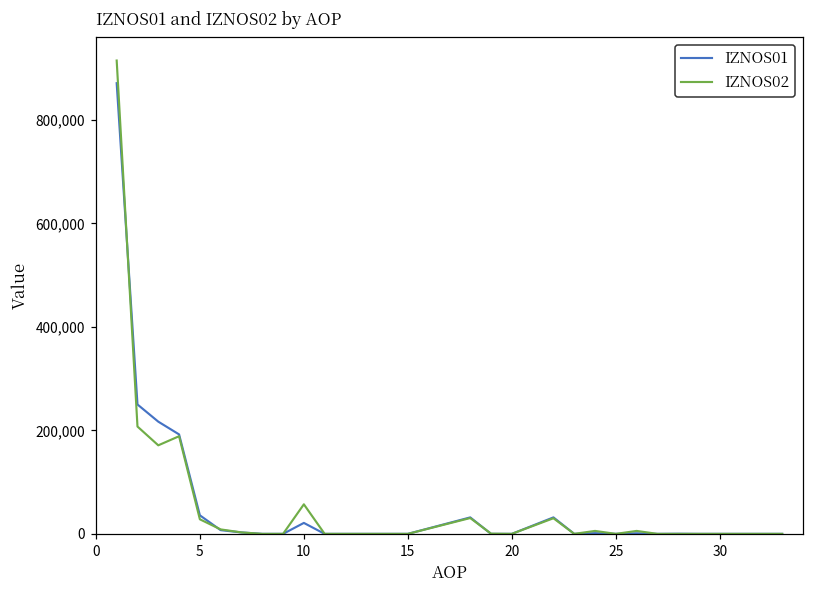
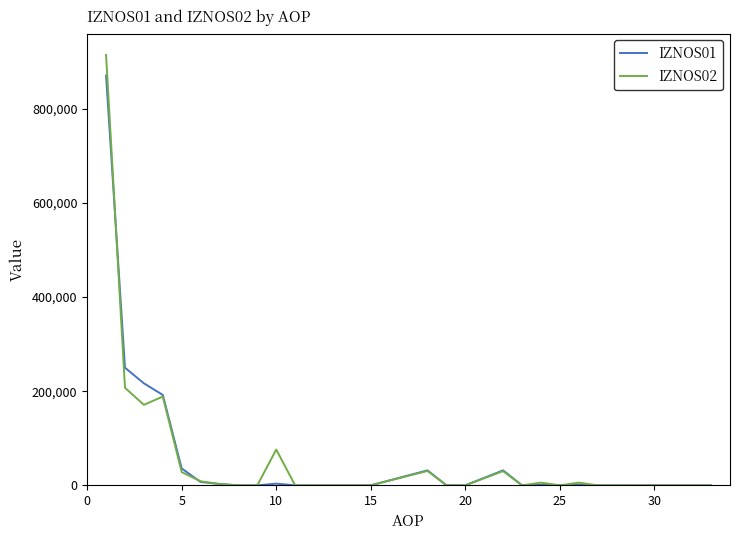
IZNOS01, 10: 20,000 -> 0
IZNOS02, 10: 60,000 -> 80,000
